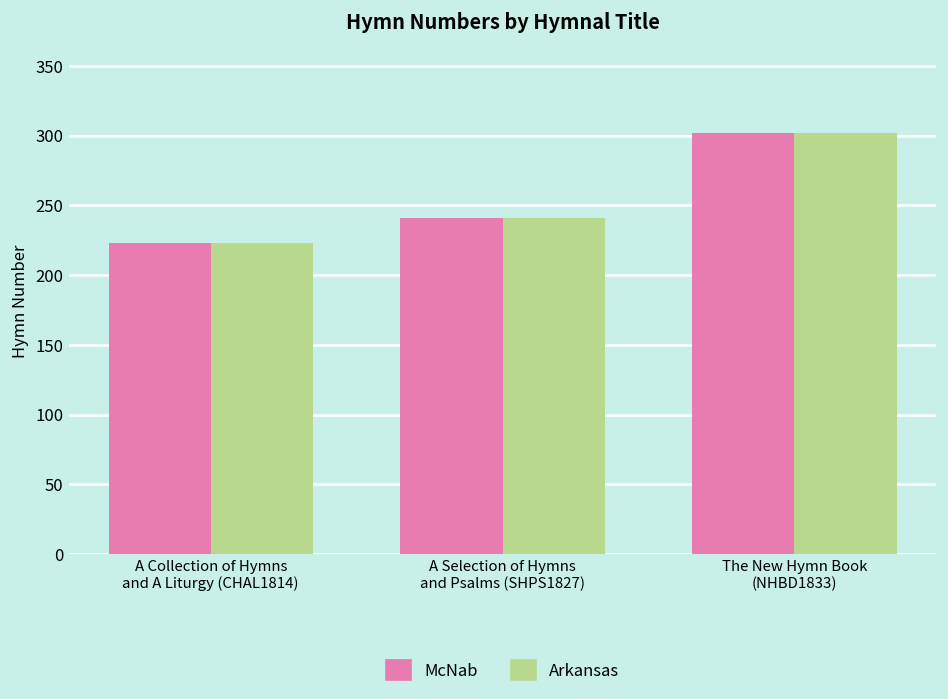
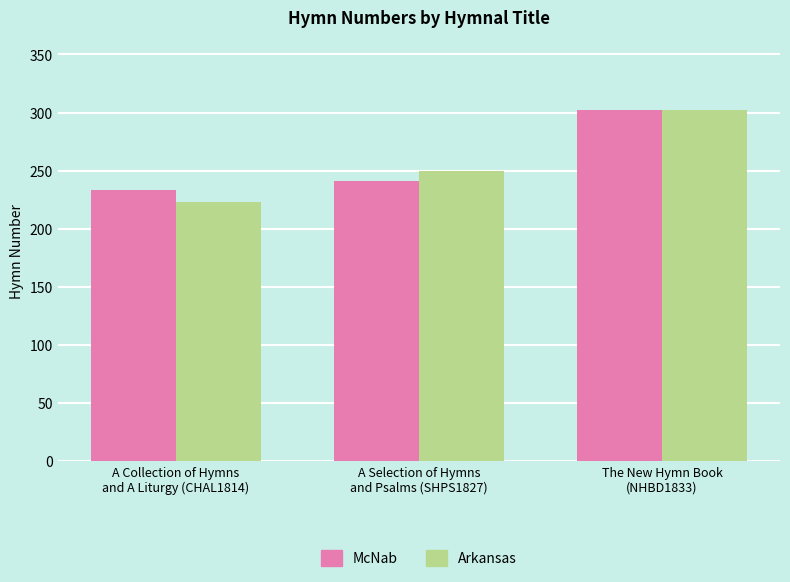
McNab, A Collection of Hymns and A Liturgy (CHAL1814): 223 -> 233
Arkansas, A Selection of Hymns and Psalms (SHPS1827): 241 -> 250
